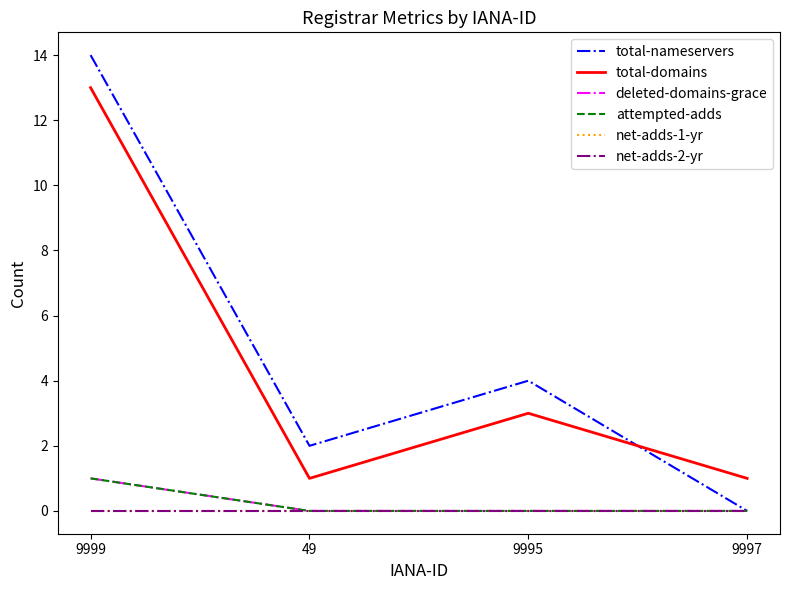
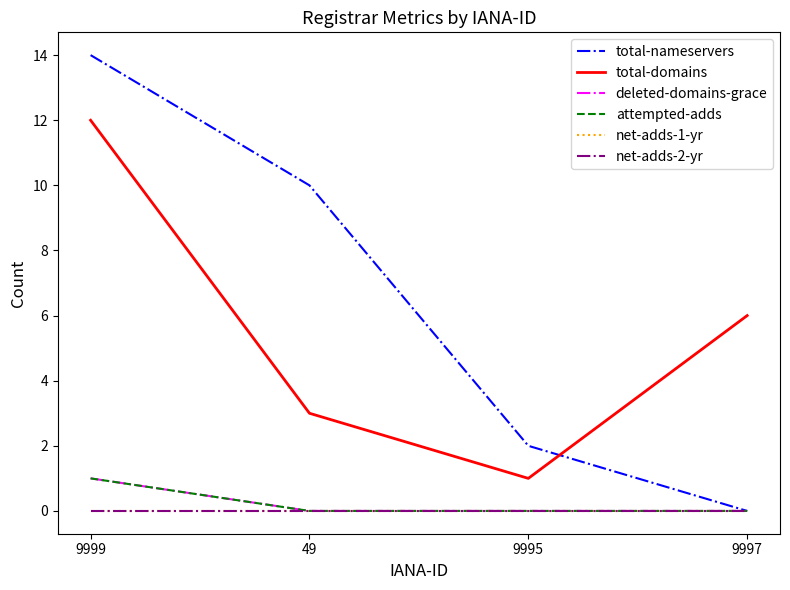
total-domains, 9999: 13 -> 12
total-nameservers, 49: 2 -> 10
total-domains, 49: 1 -> 3
total-nameservers, 9995: 4 -> 2
total-domains, 9995: 3 -> 1
total-domains, 9997: 1 -> 6
